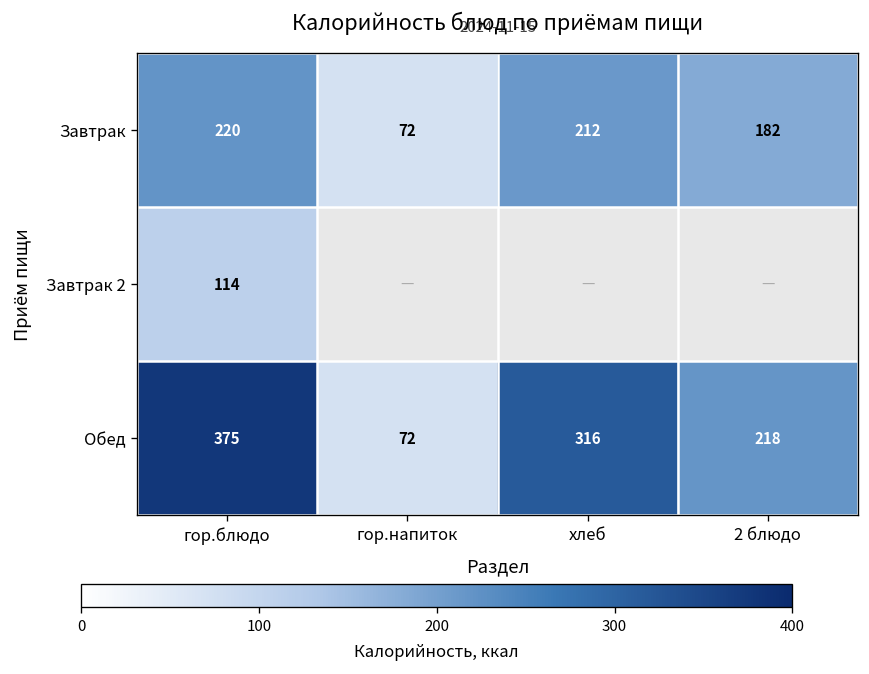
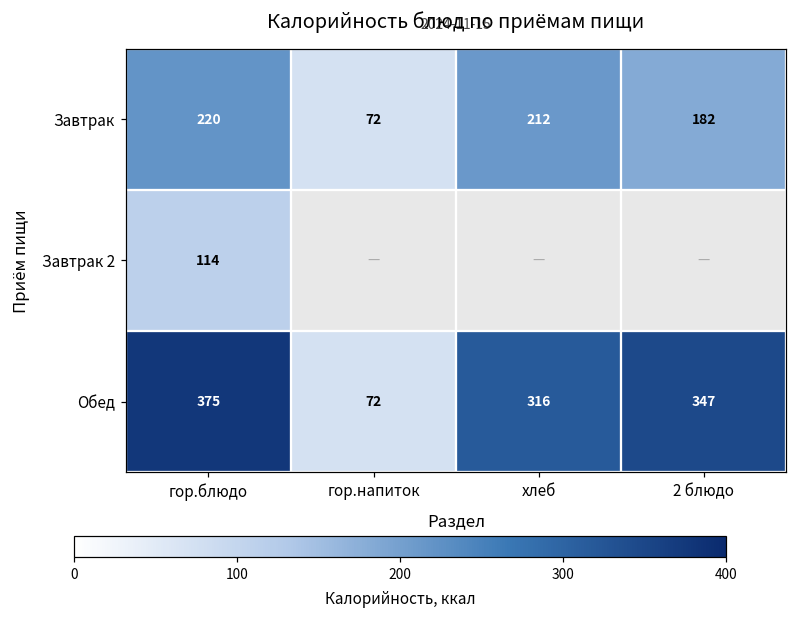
Обед, 2 блюдо: 218 -> 347
